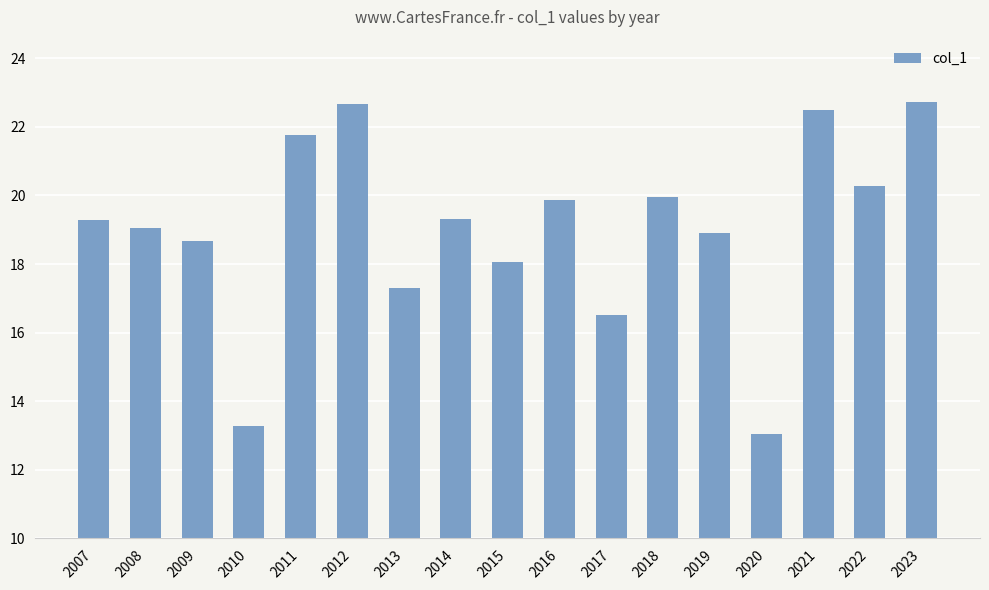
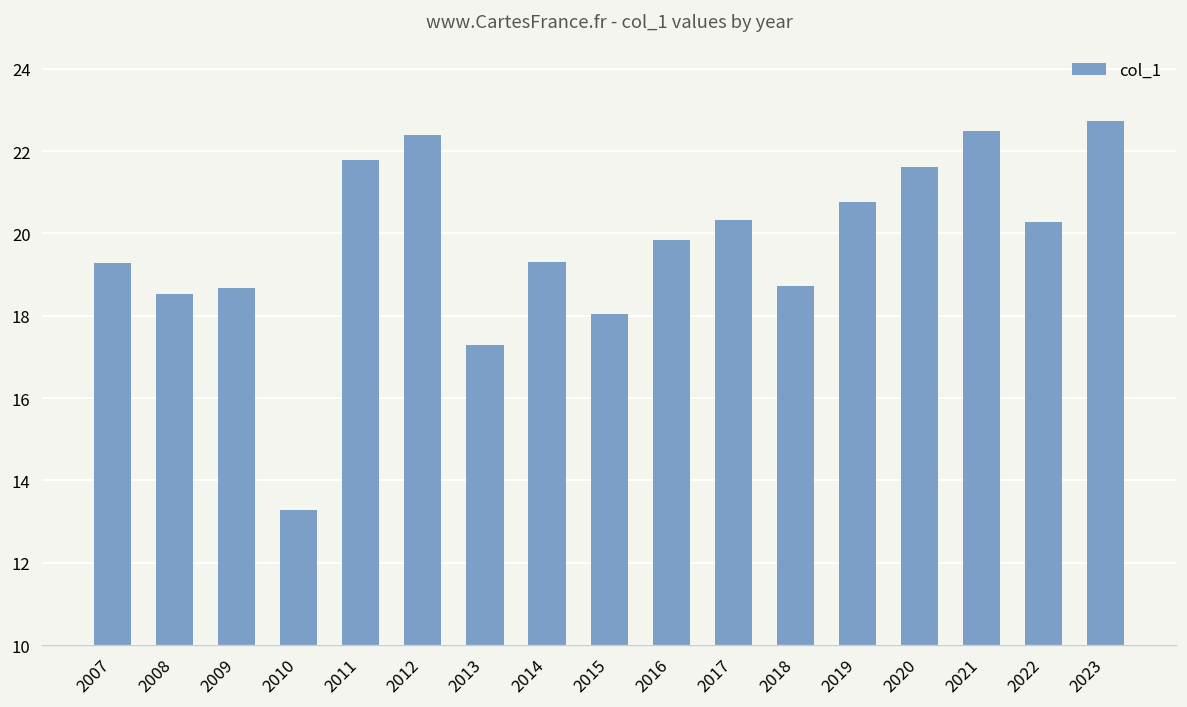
2008: 19.0 -> 18.5
2012: 22.7 -> 22.4
2017: 16.5 -> 20.3
2018: 20.0 -> 18.7
2019: 18.9 -> 20.8
2020: 13.1 -> 21.6
